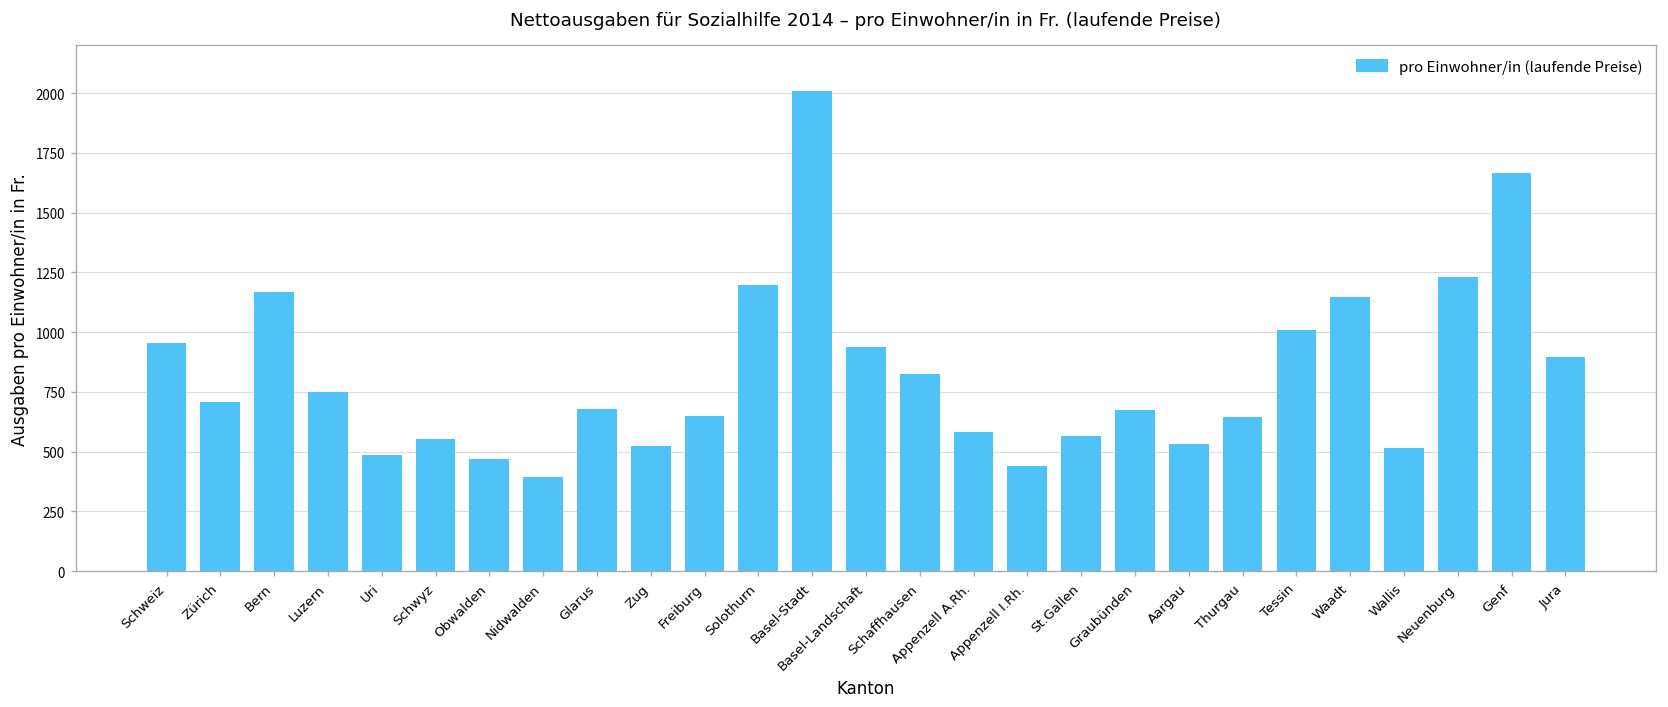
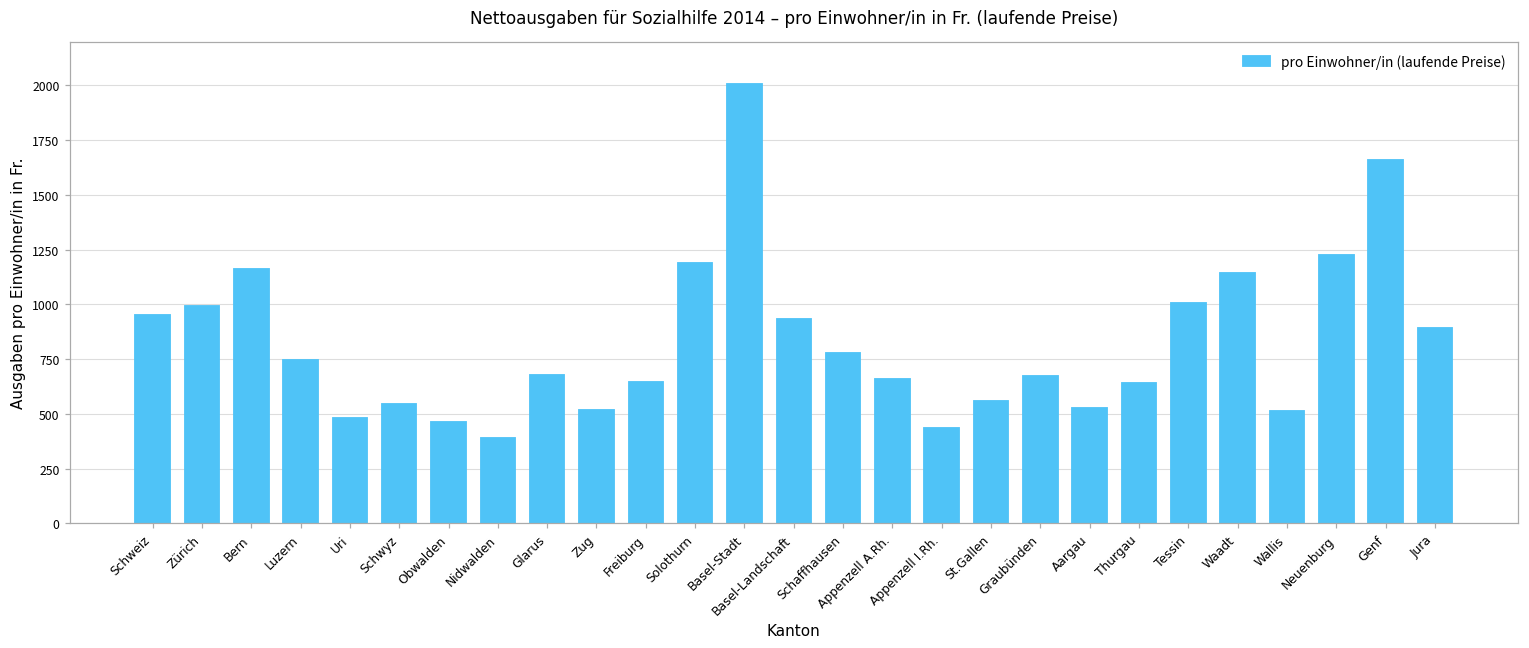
Zürich: 700 -> 990
Schaffhausen: 820 -> 780
Appenzell A.Rh.: 580 -> 660
